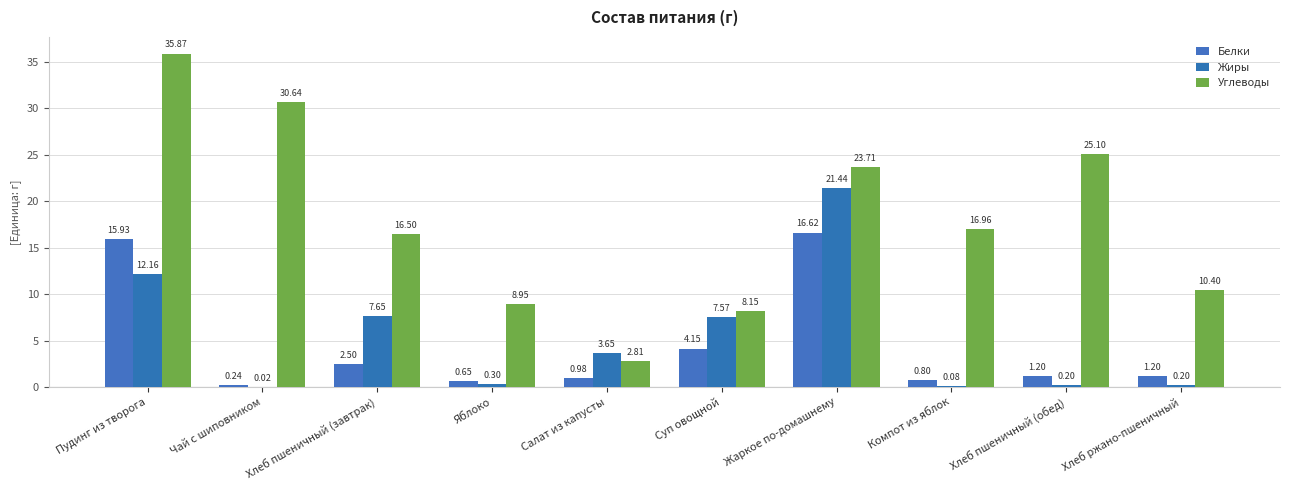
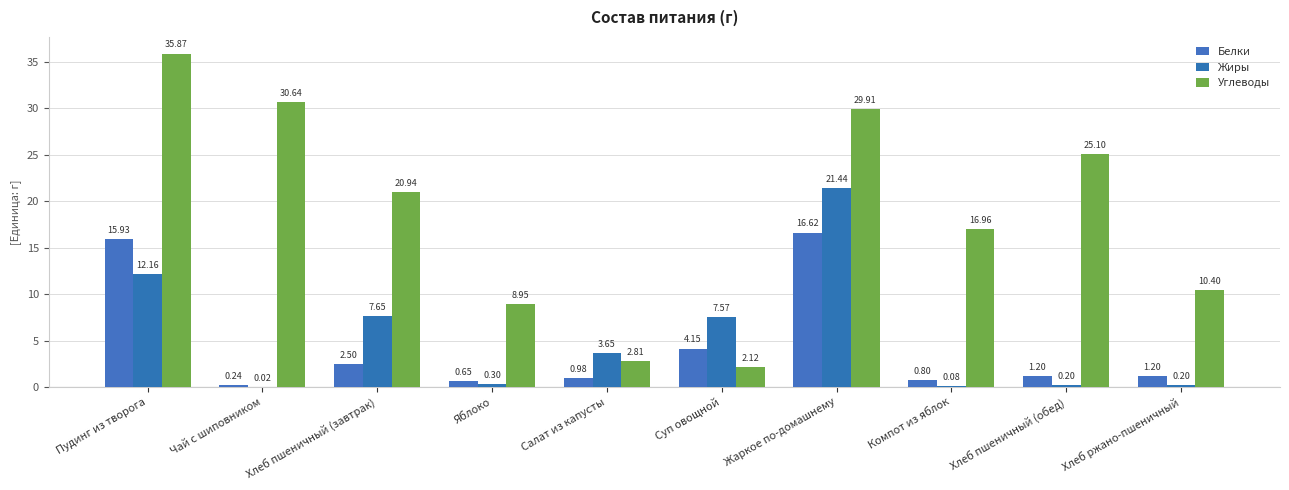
Углеводы, Хлеб пшеничный (завтрак): 16.50 -> 20.94
Углеводы, Суп овощной: 8.15 -> 2.12
Углеводы, Жаркое по-домашнему: 23.71 -> 29.91
